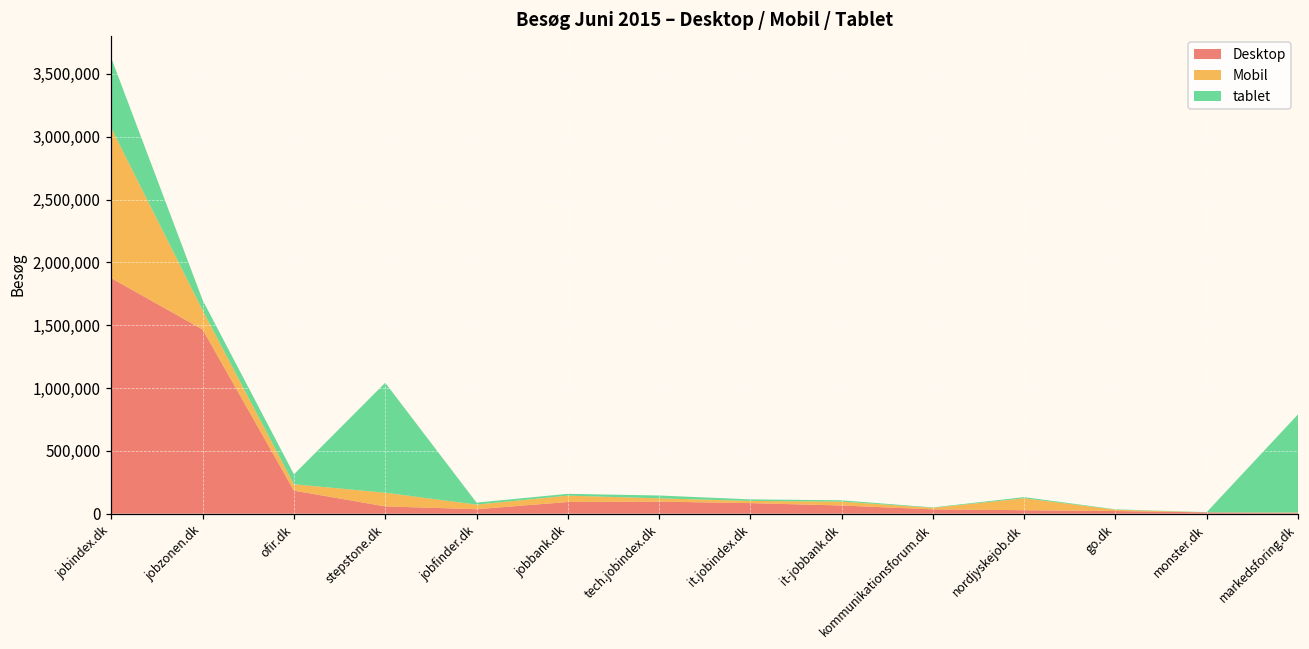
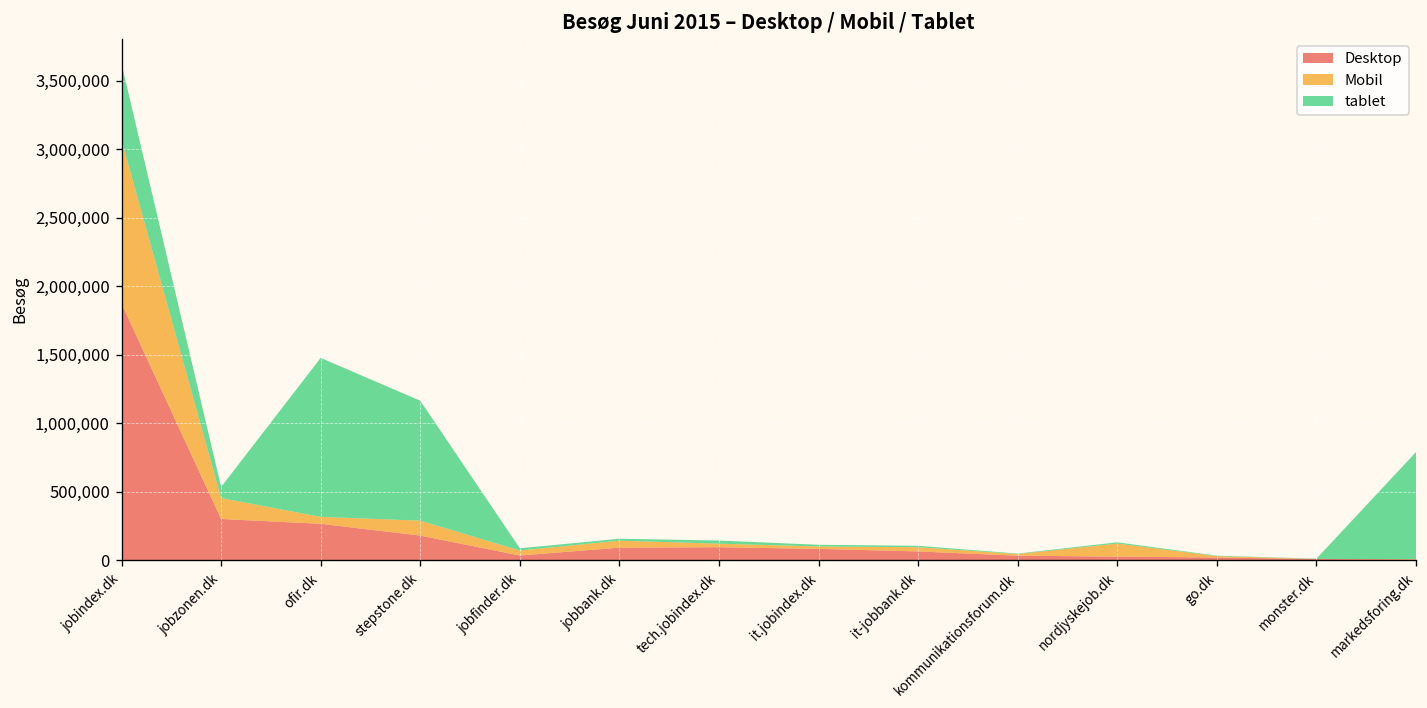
Desktop, jobzonen.dk: 1,470,000 -> 300,000
Desktop, ofir.dk: 180,000 -> 270,000
tablet, ofir.dk: 80,000 -> 1,160,000
Desktop, stepstone.dk: 60,000 -> 180,000
